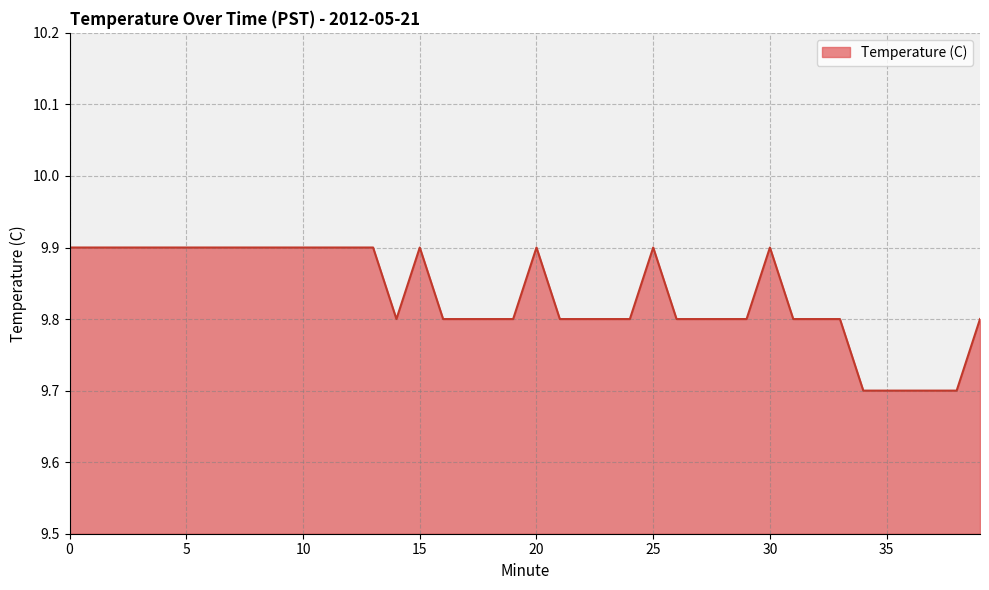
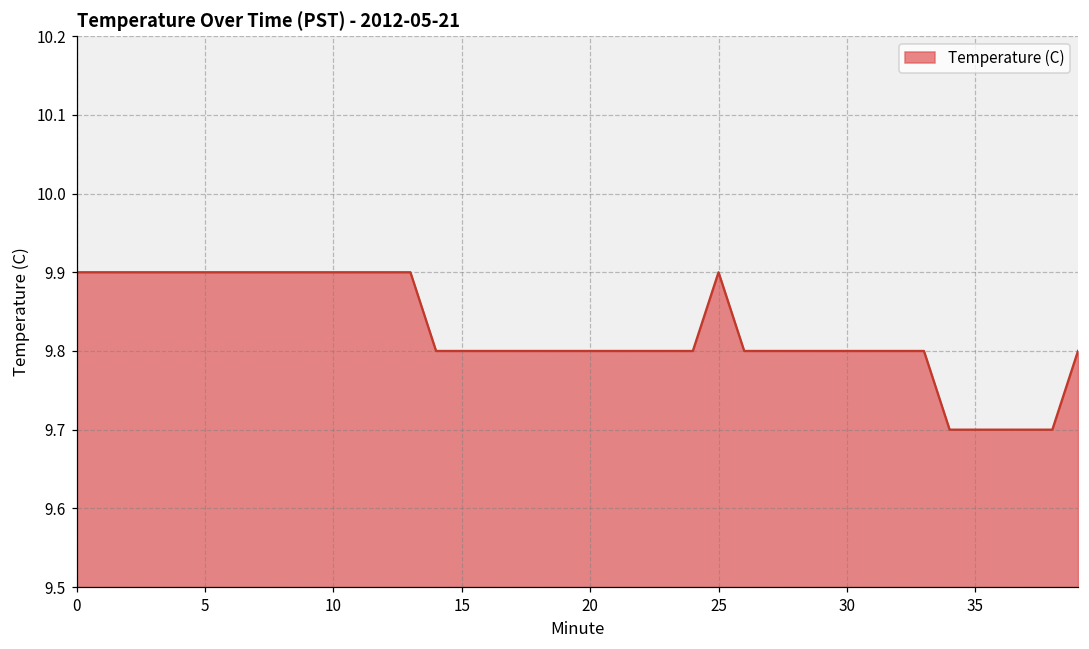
15: 9.9 -> 9.8
20: 9.9 -> 9.8
30: 9.9 -> 9.8
